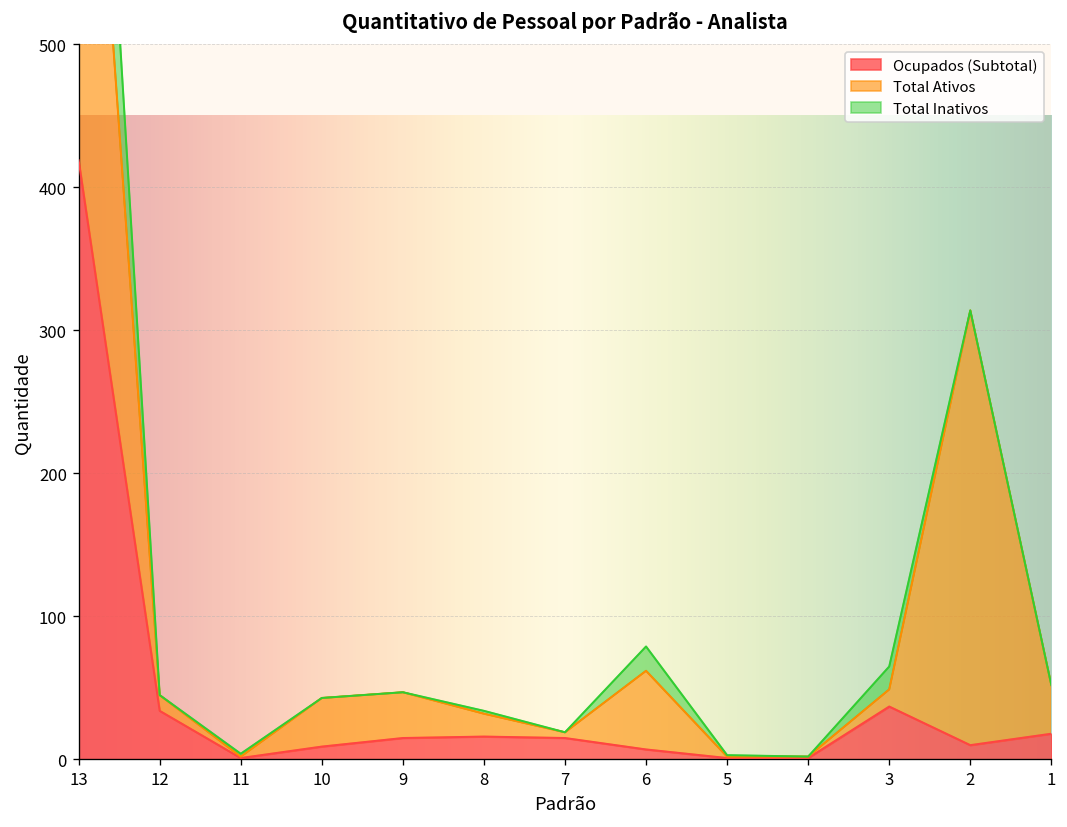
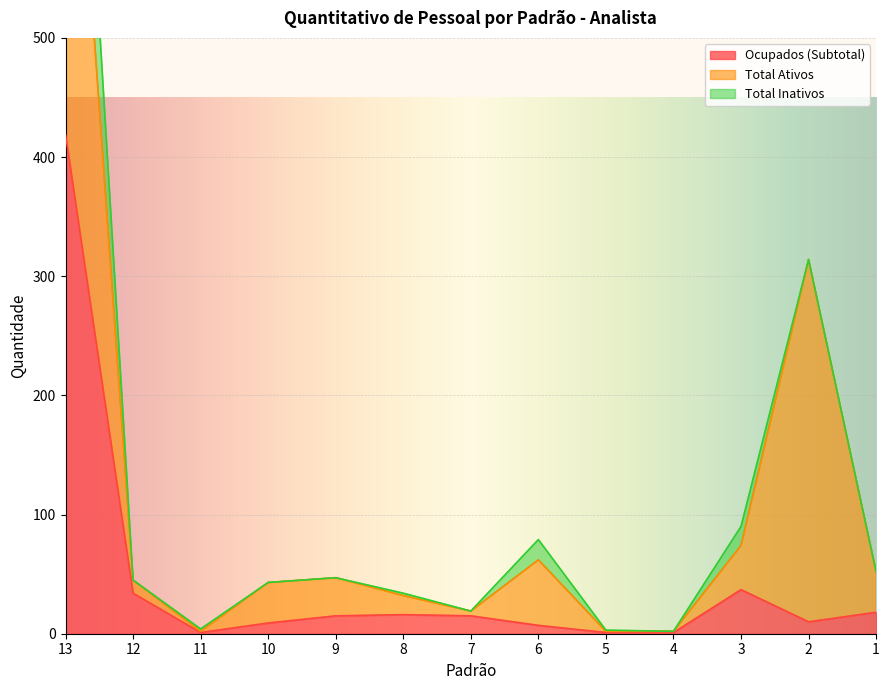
Total Ativos, 3: 12 -> 37
